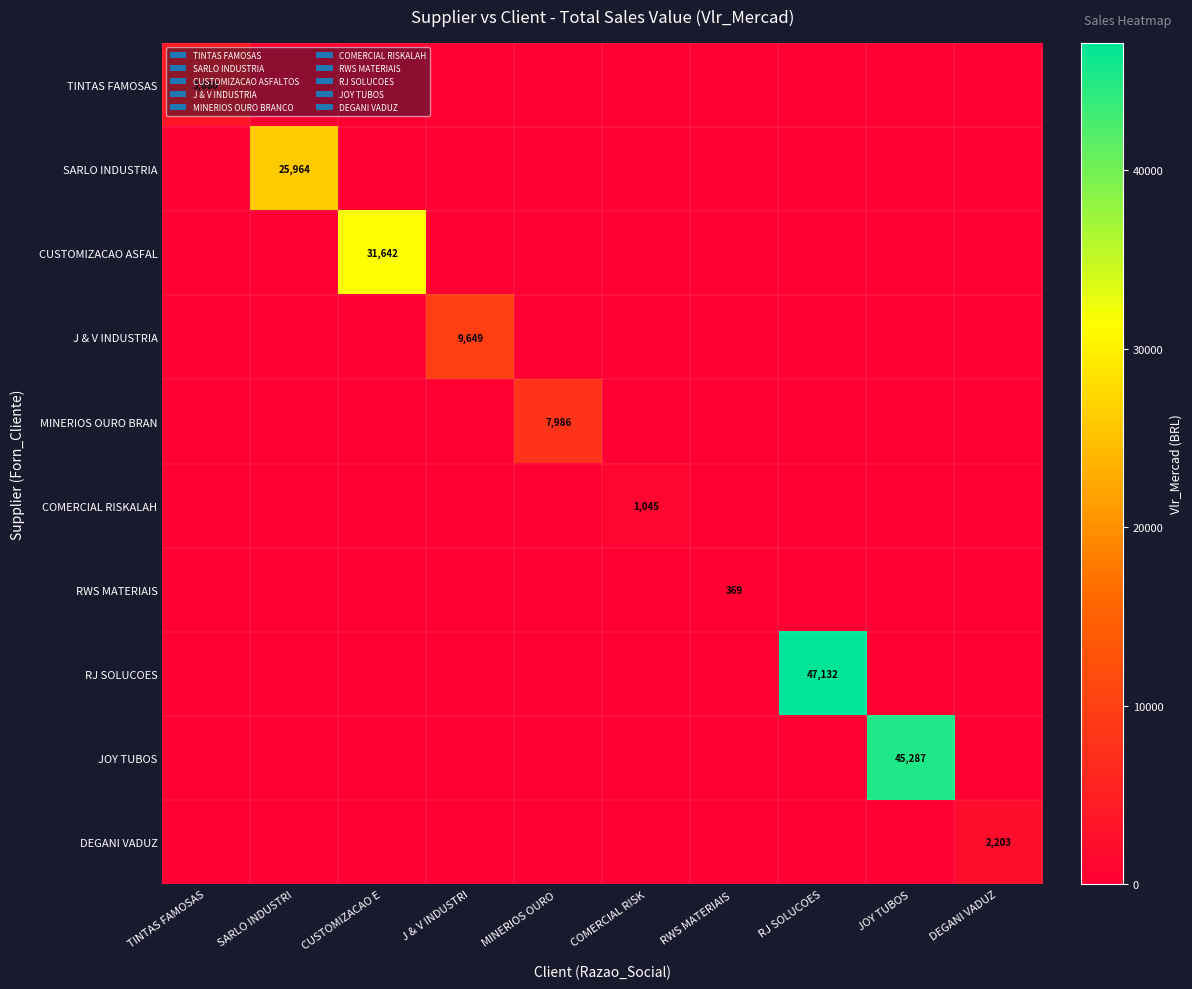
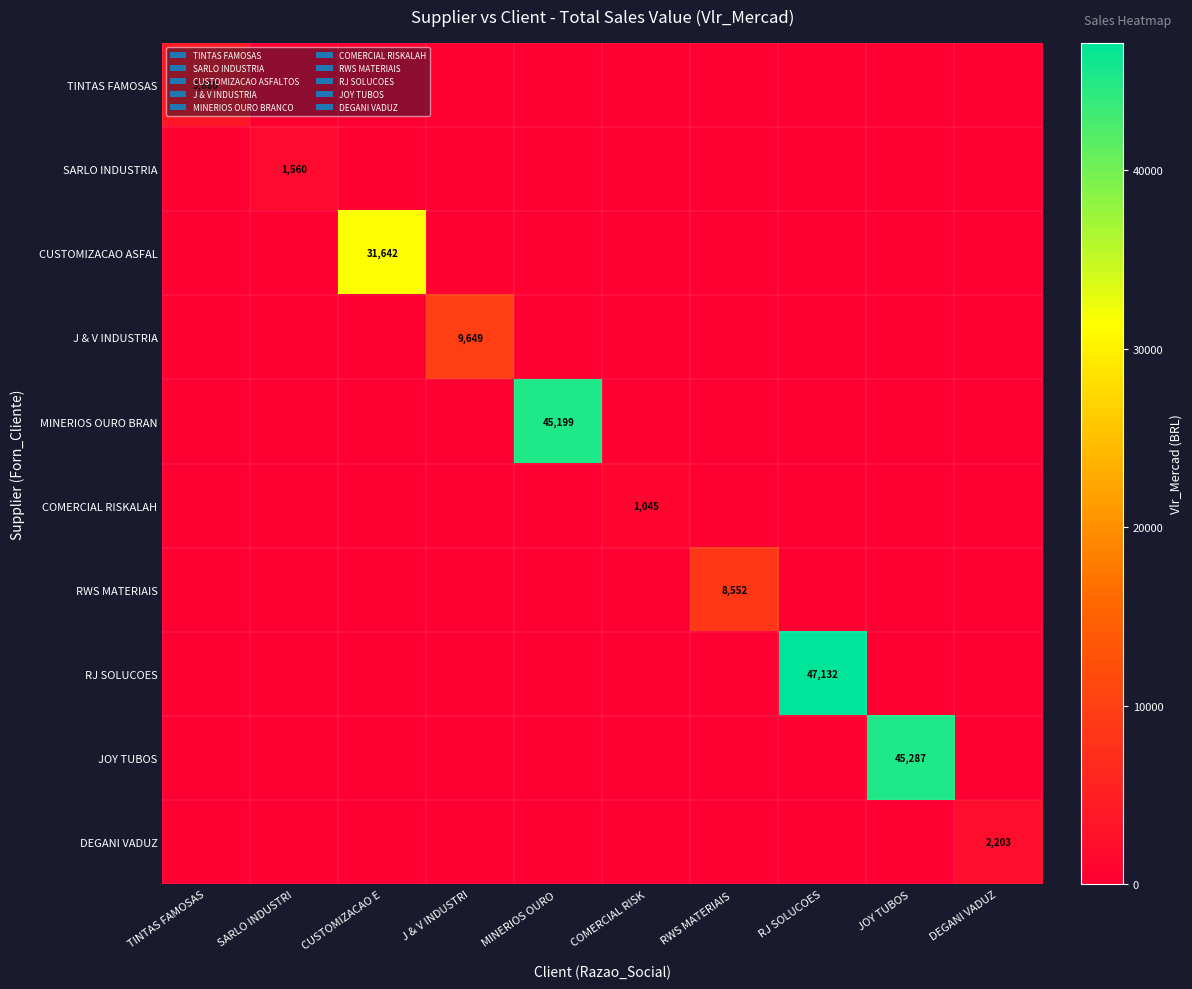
SARLO INDUSTRIA, SARLO INDUSTRI: 25,964 -> 1,560
MINERIOS OURO BRAN, MINERIOS OURO: 7,986 -> 45,199
RWS MATERIAIS, RWS MATERIAIS: 369 -> 8,552
